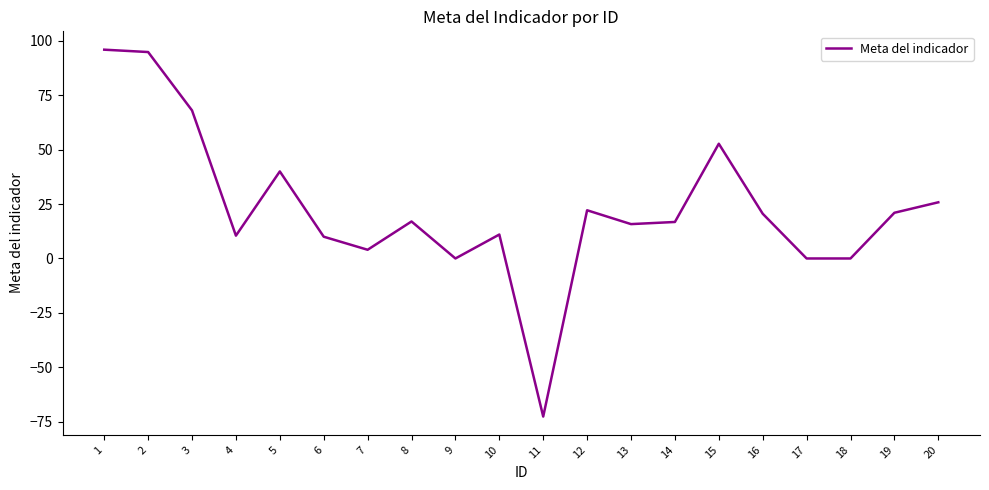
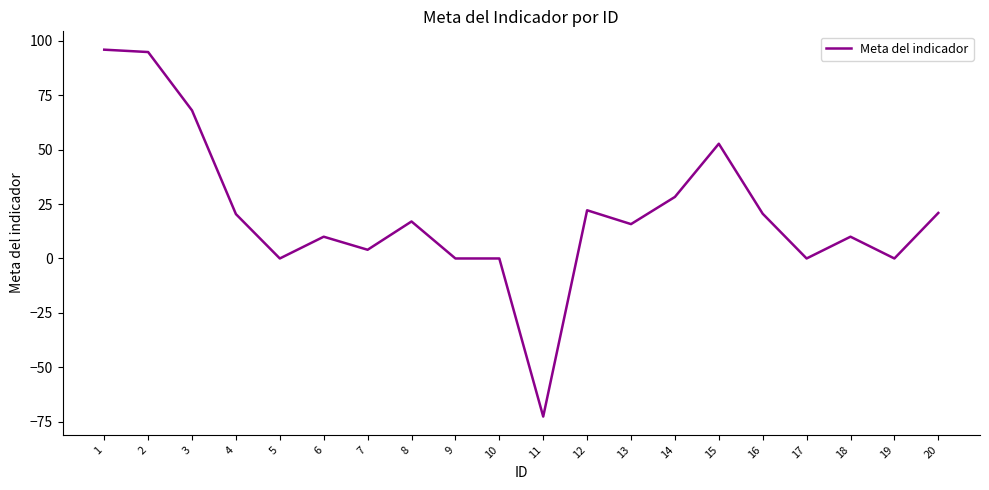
4: 10 -> 20
5: 40 -> 0
10: 11 -> 0
14: 17 -> 28
18: 0 -> 10
19: 21 -> 0
20: 26 -> 21
